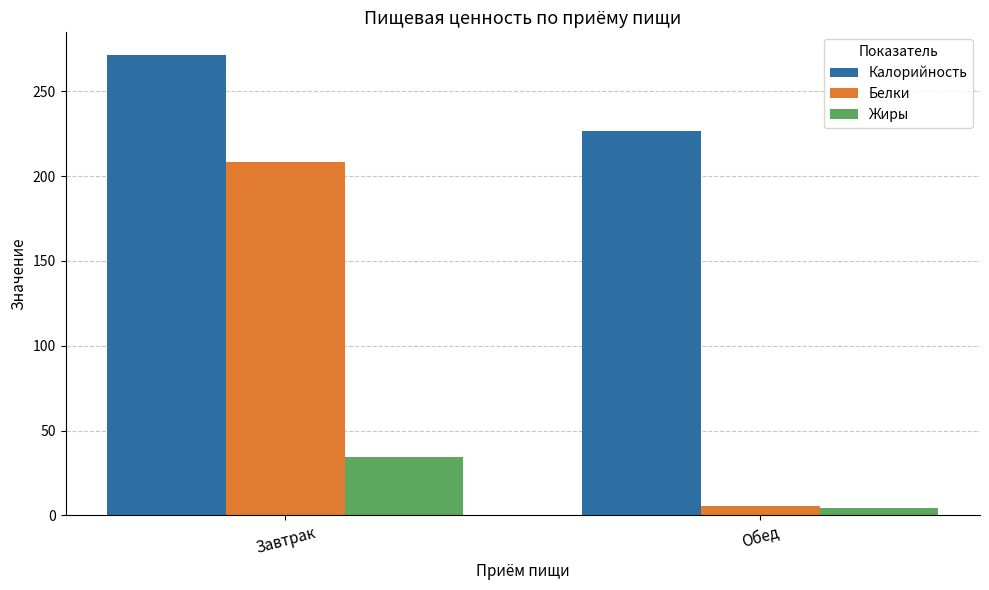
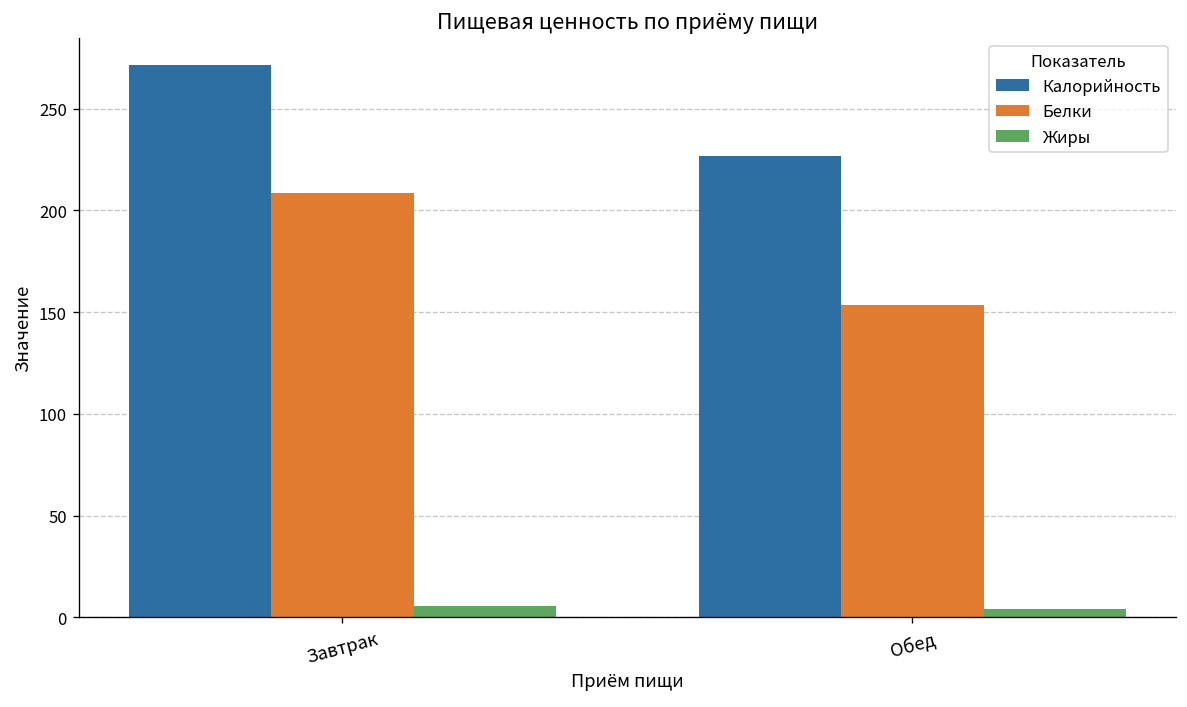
Жиры, Завтрак: 34 -> 6
Белки, Обед: 5 -> 154
